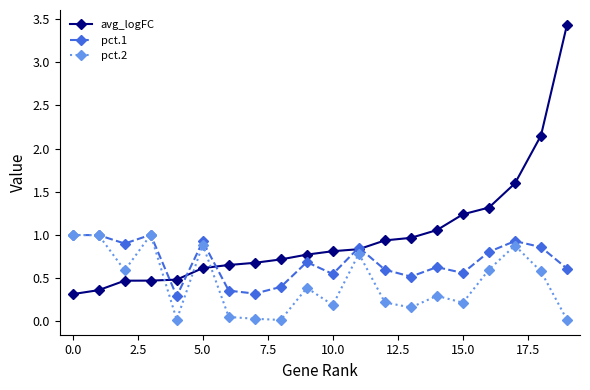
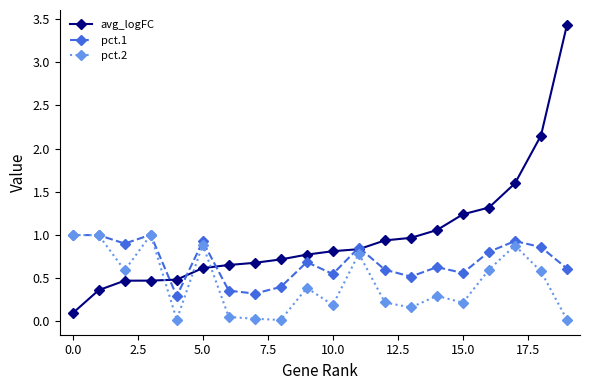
avg_logFC, 0.0: 0.3 -> 0.1
